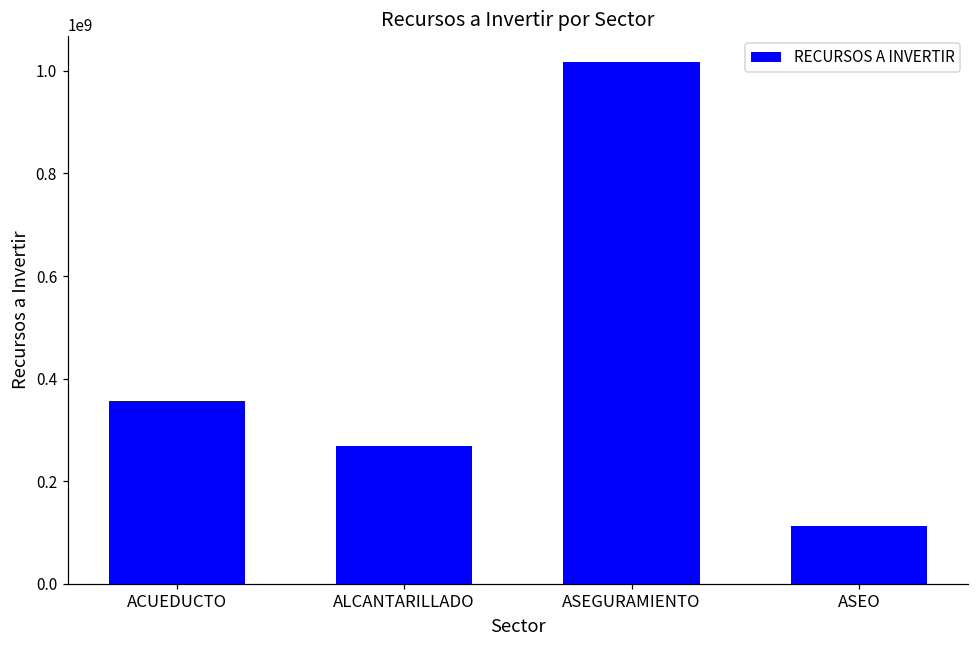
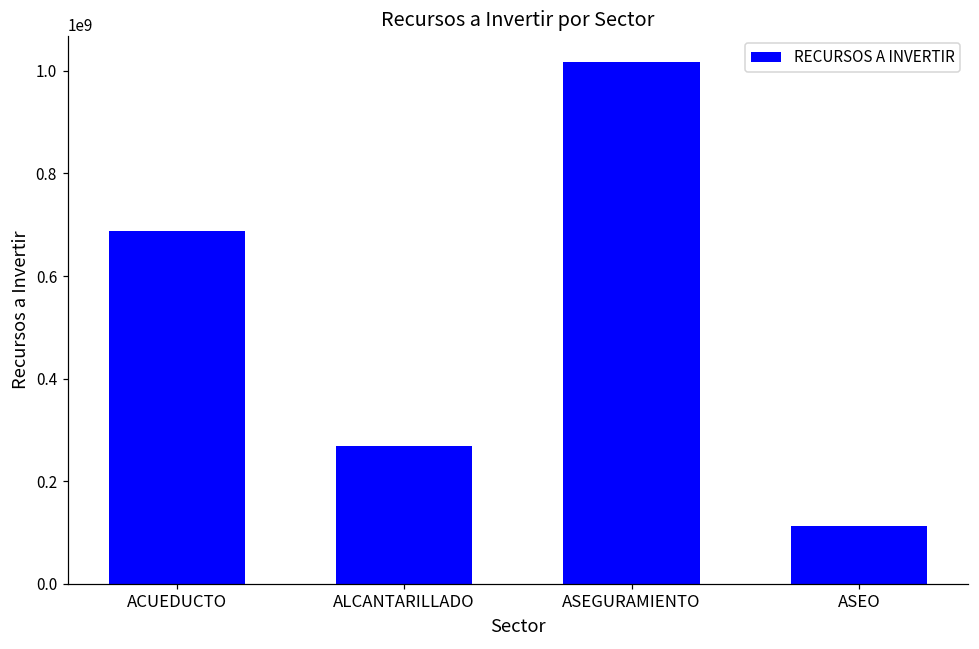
ACUEDUCTO: 360000000 -> 690000000
